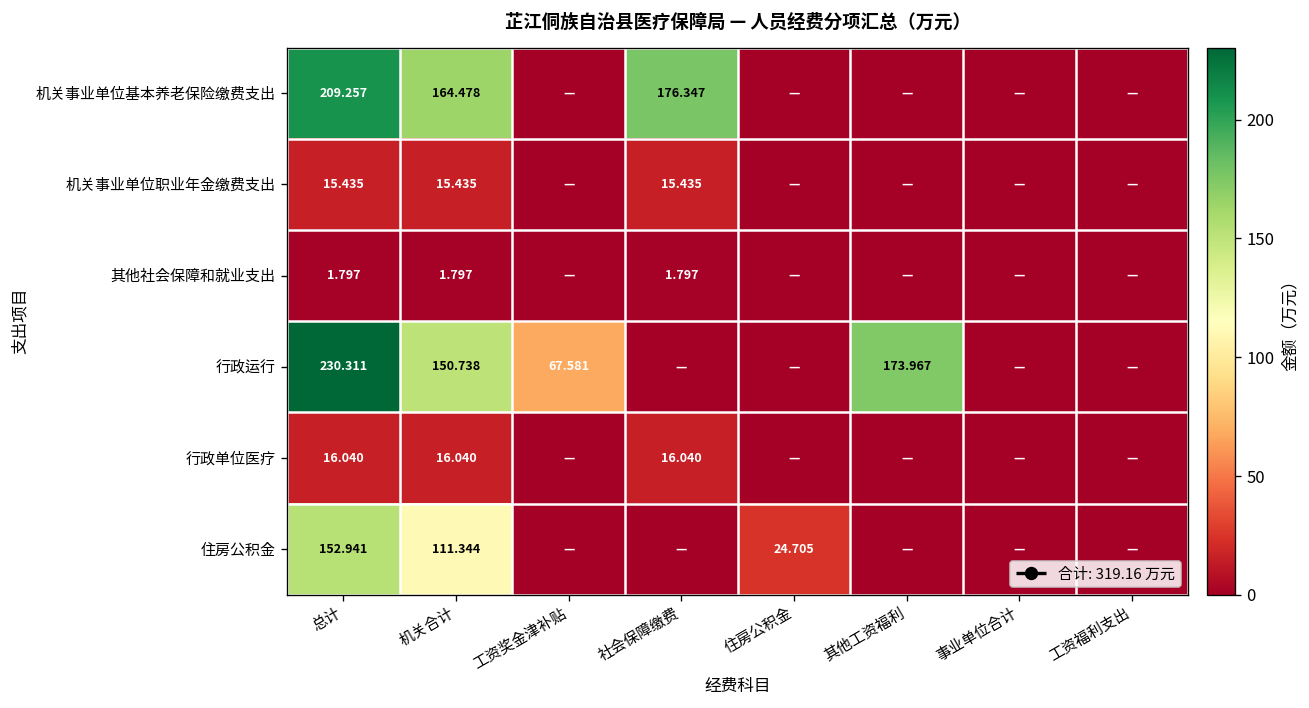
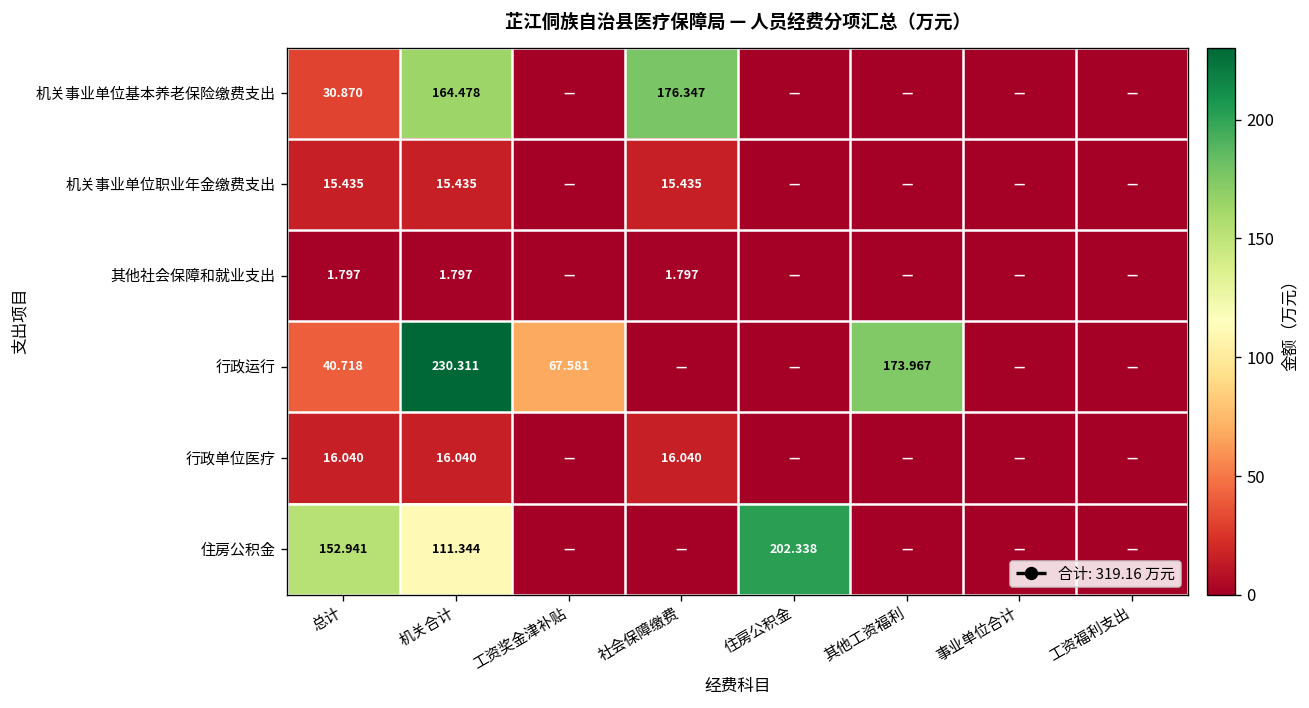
机关事业单位基本养老保险缴费支出, 总计: 209.257 -> 30.870
行政运行, 总计: 230.311 -> 40.718
行政运行, 机关合计: 150.738 -> 230.311
住房公积金, 住房公积金: 24.705 -> 202.338
